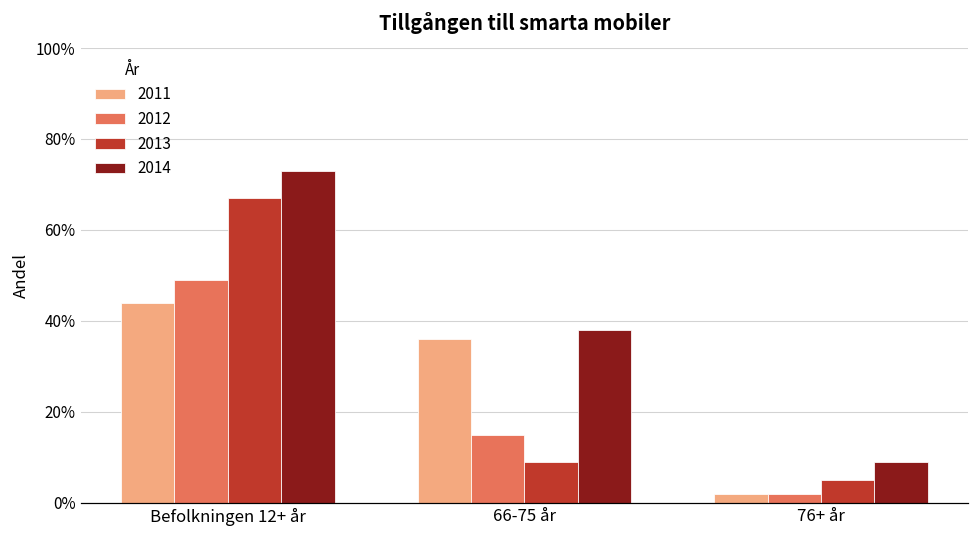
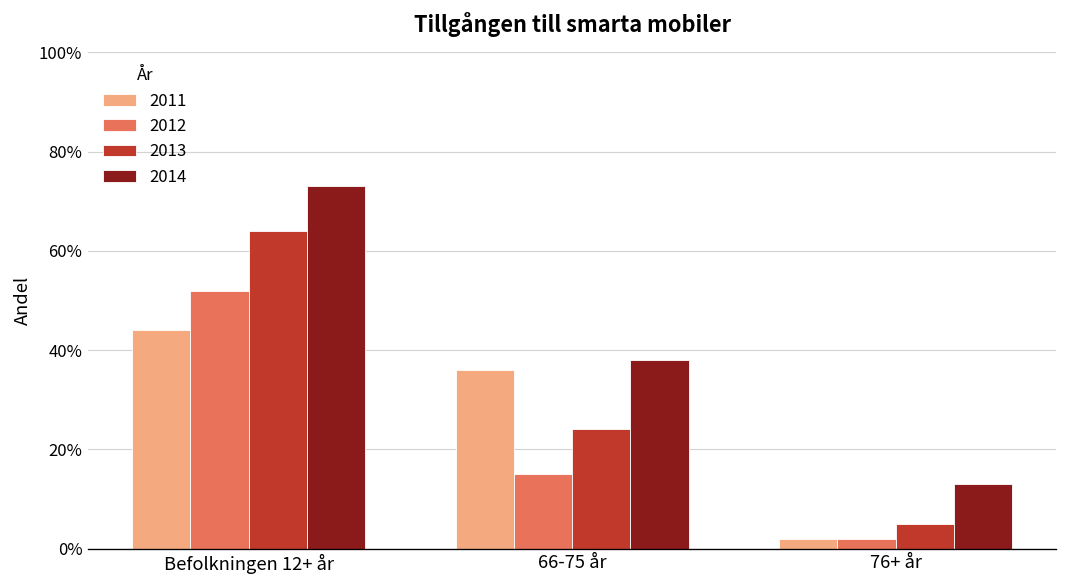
2012, Befolkningen 12+ år: 49% -> 52%
2013, Befolkningen 12+ år: 67% -> 64%
2013, 66-75 år: 9% -> 24%
2014, 76+ år: 9% -> 13%
